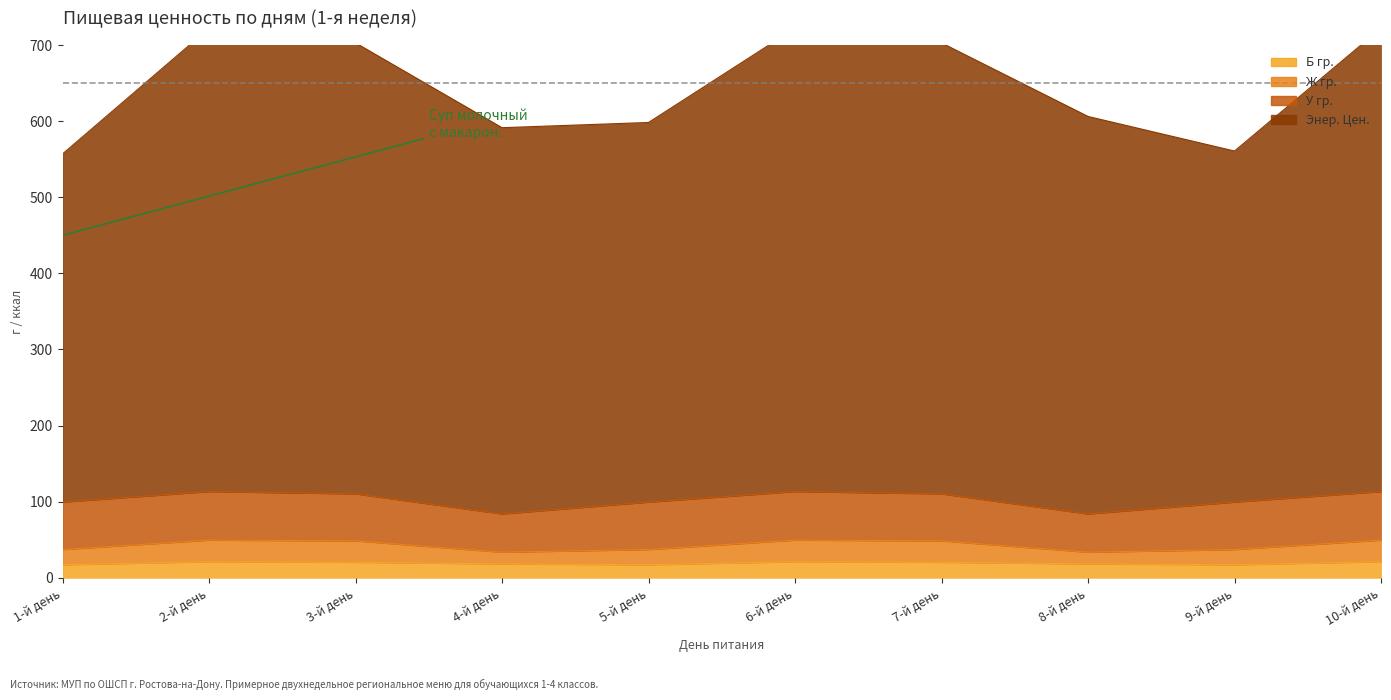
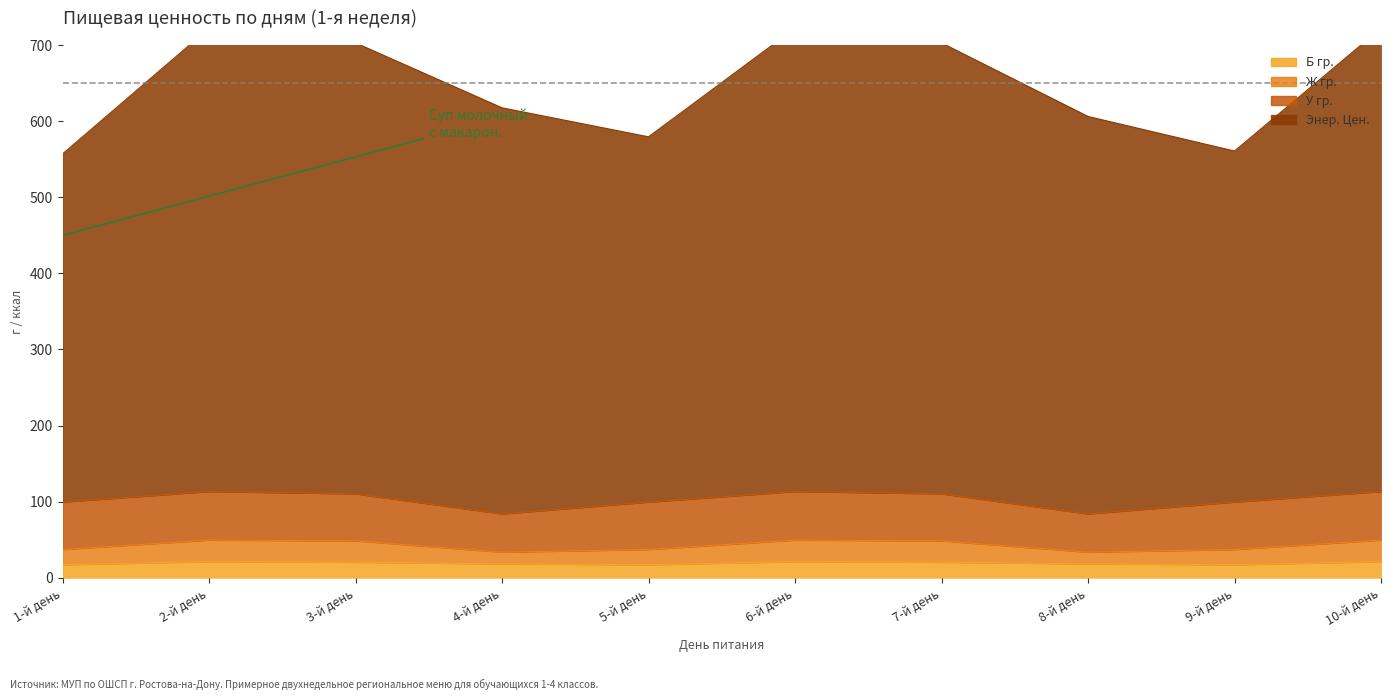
Энер. Цен., 4-й день: 510 -> 530
Энер. Цен., 5-й день: 500 -> 480
